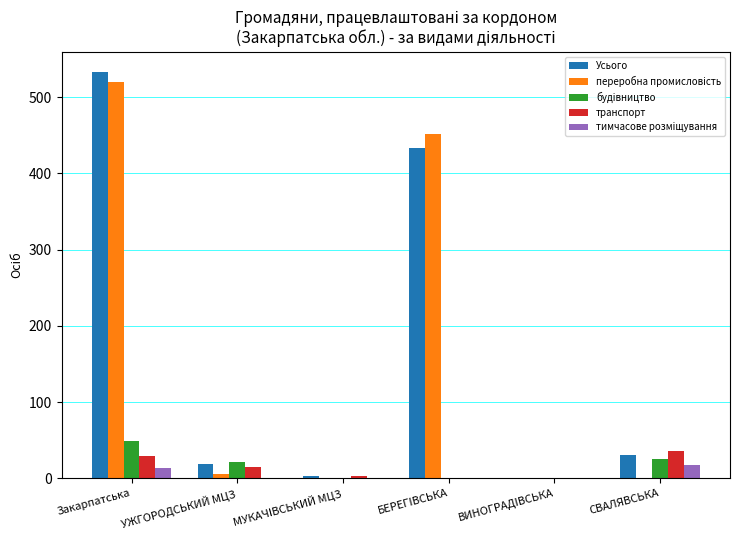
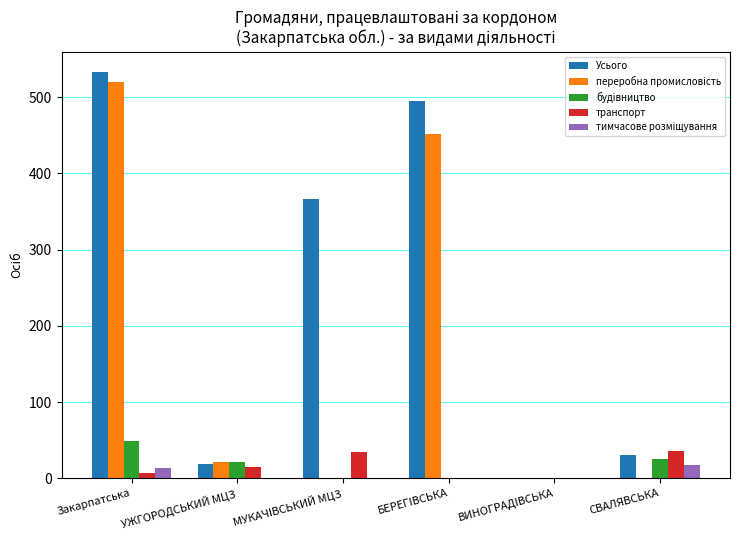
транспорт, Закарпатська: 30 -> 10
переробна промисловість, УЖГОРОДСЬКИЙ МЦЗ: 10 -> 20
Усього, МУКАЧІВСЬКИЙ МЦЗ: 0 -> 370
транспорт, МУКАЧІВСЬКИЙ МЦЗ: 0 -> 40
Усього, БЕРЕГІВСЬКА: 430 -> 500
